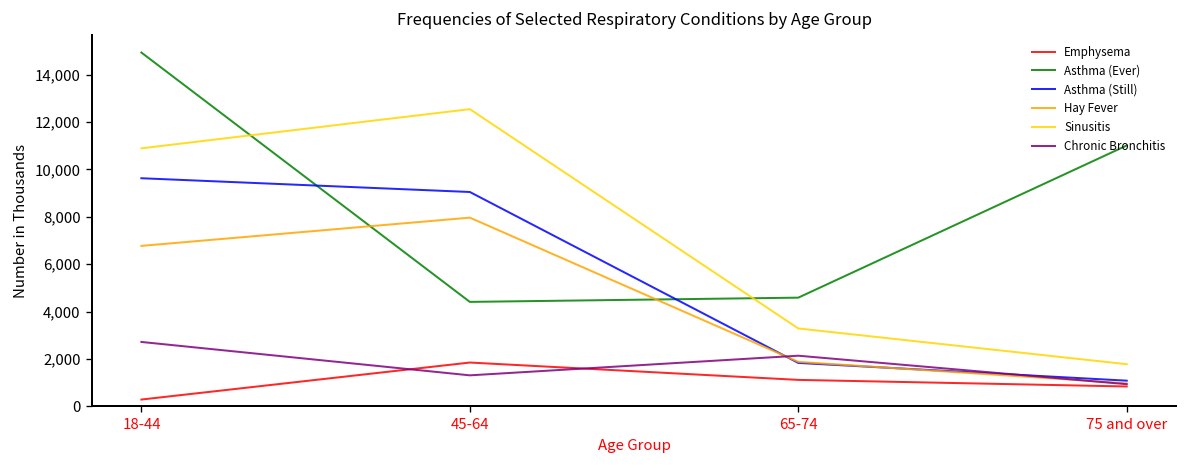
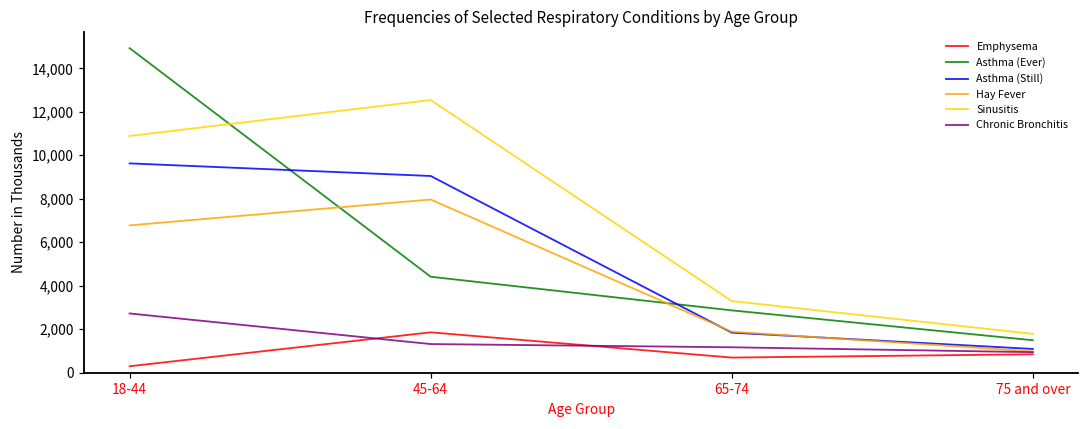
Emphysema, 65-74: 1,100 -> 700
Asthma (Ever), 65-74: 4,600 -> 2,900
Chronic Bronchitis, 65-74: 2,100 -> 1,200
Asthma (Ever), 75 and over: 11,000 -> 1,500
